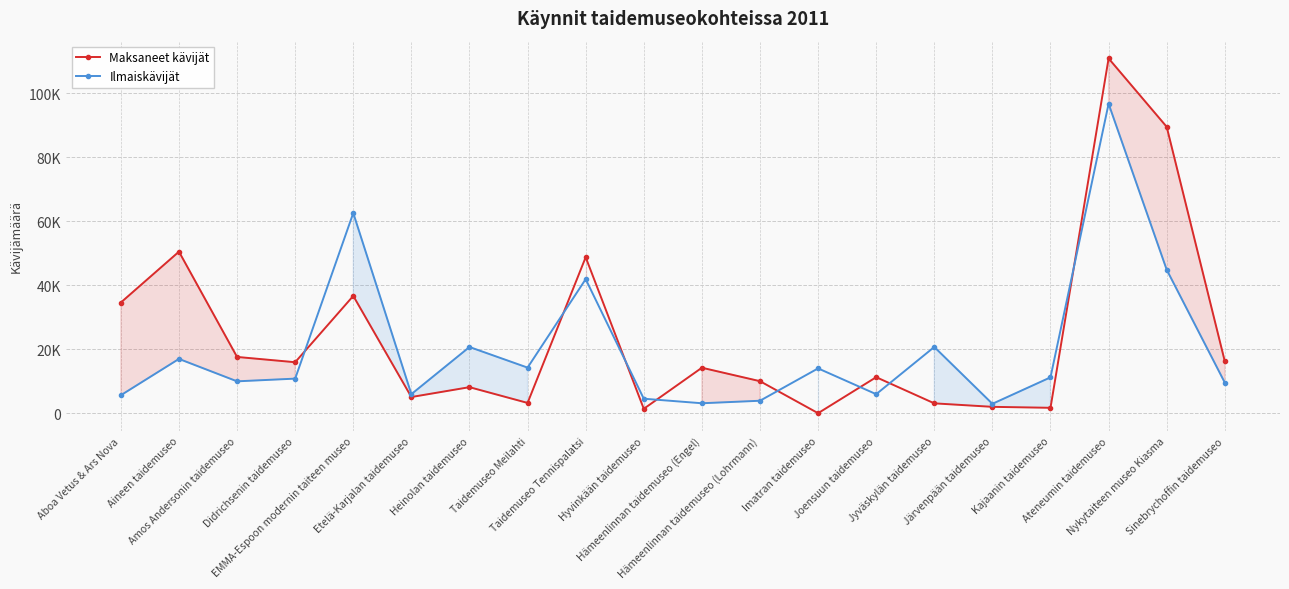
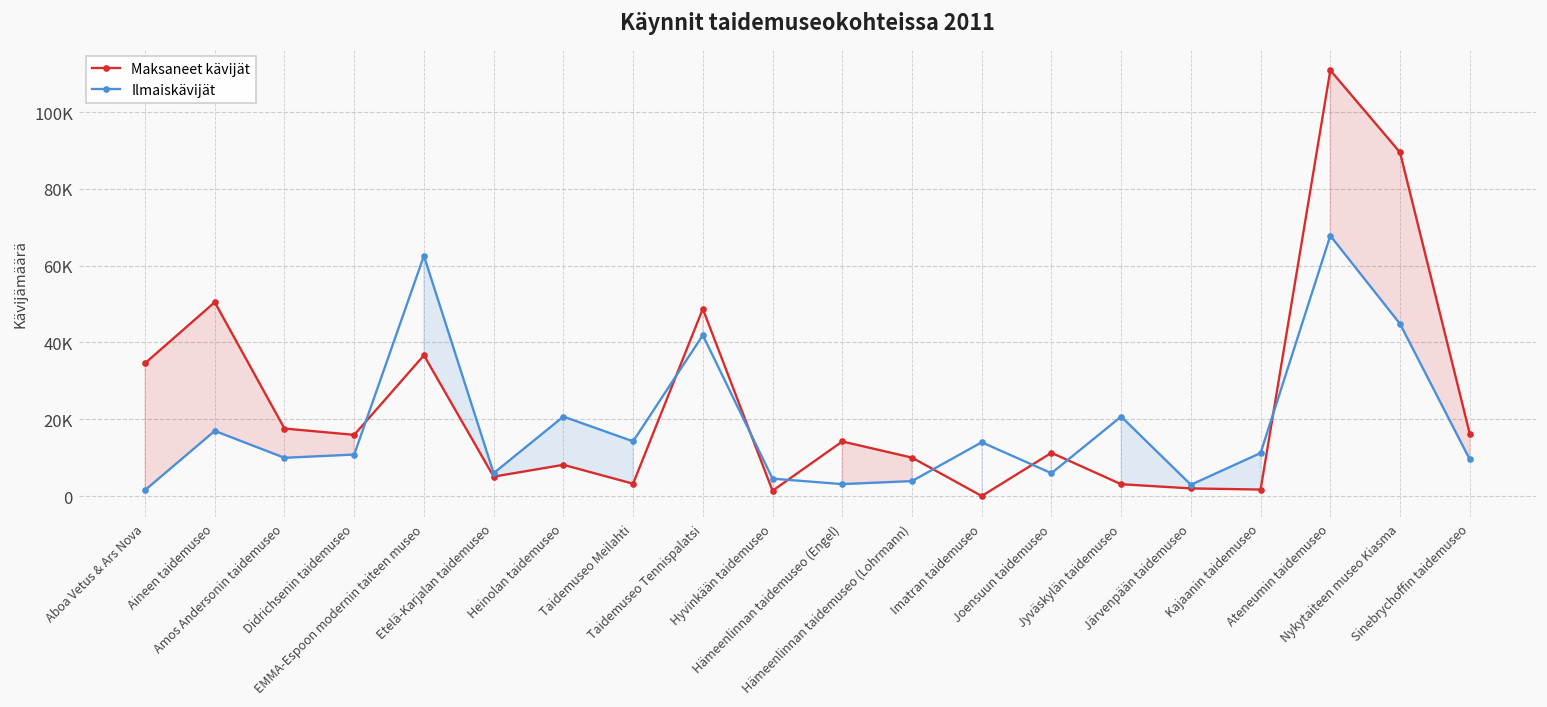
Ilmaiskävijät, Aboa Vetus & Ars Nova: 6000 -> 2000
Ilmaiskävijät, Ateneumin taidemuseo: 97000 -> 68000
